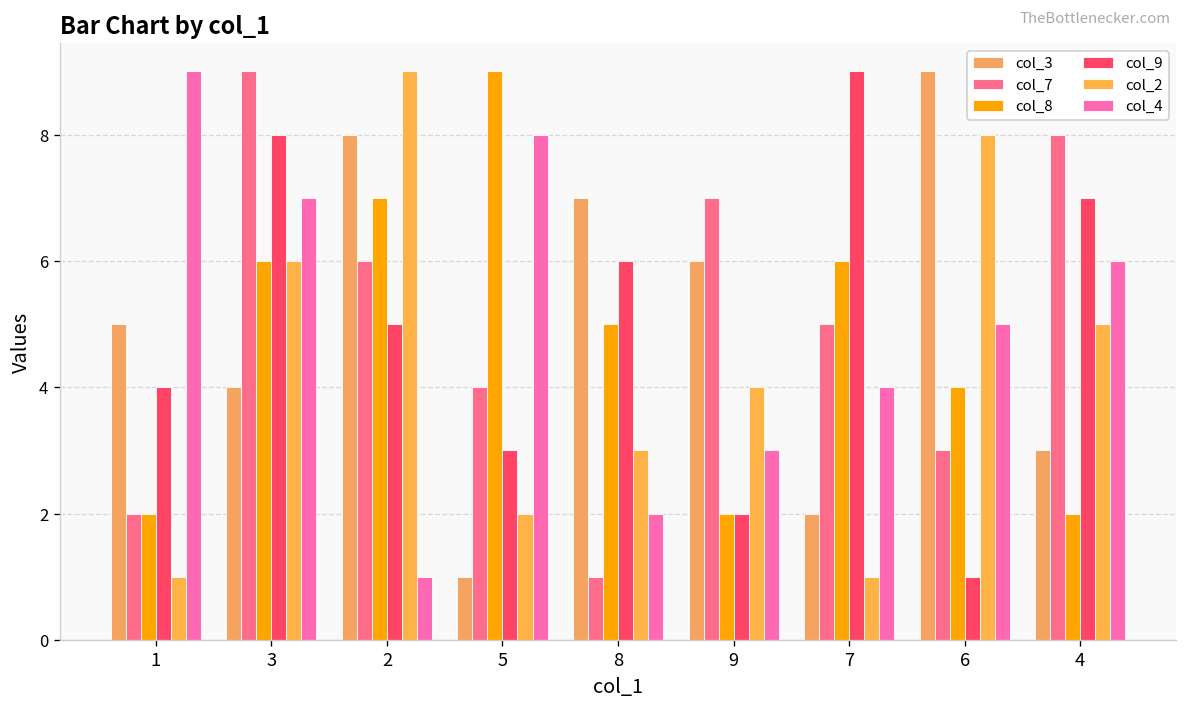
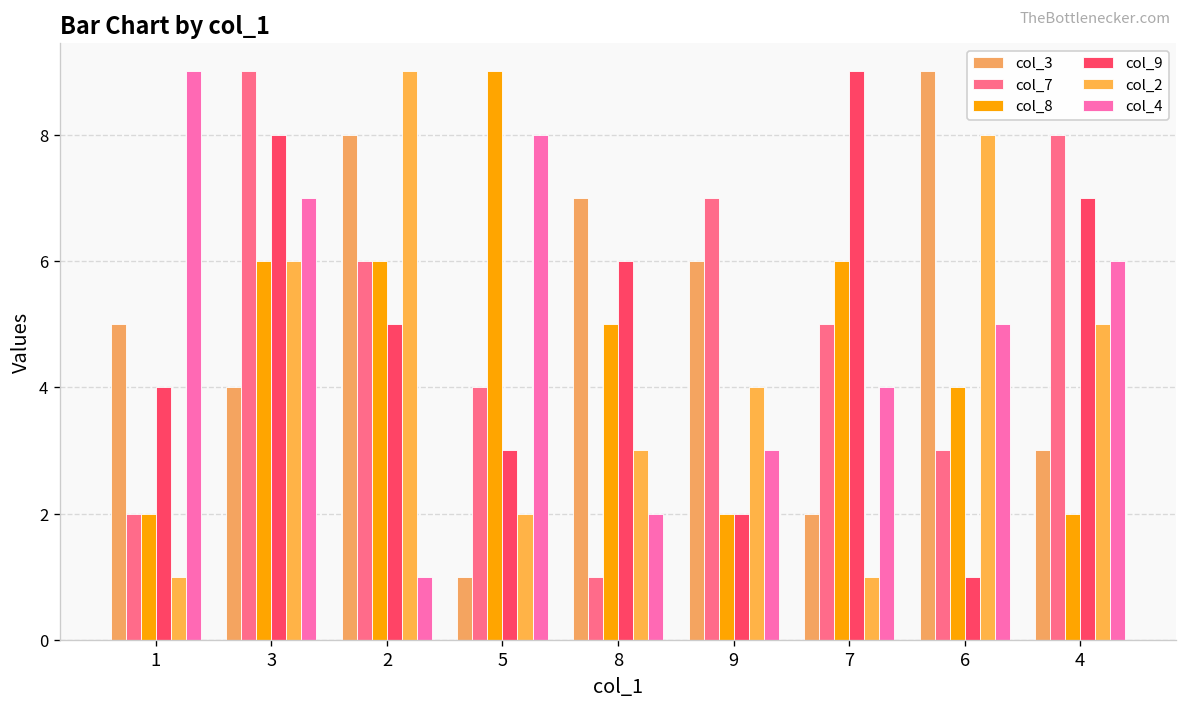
col_8, 2: 7 -> 6
